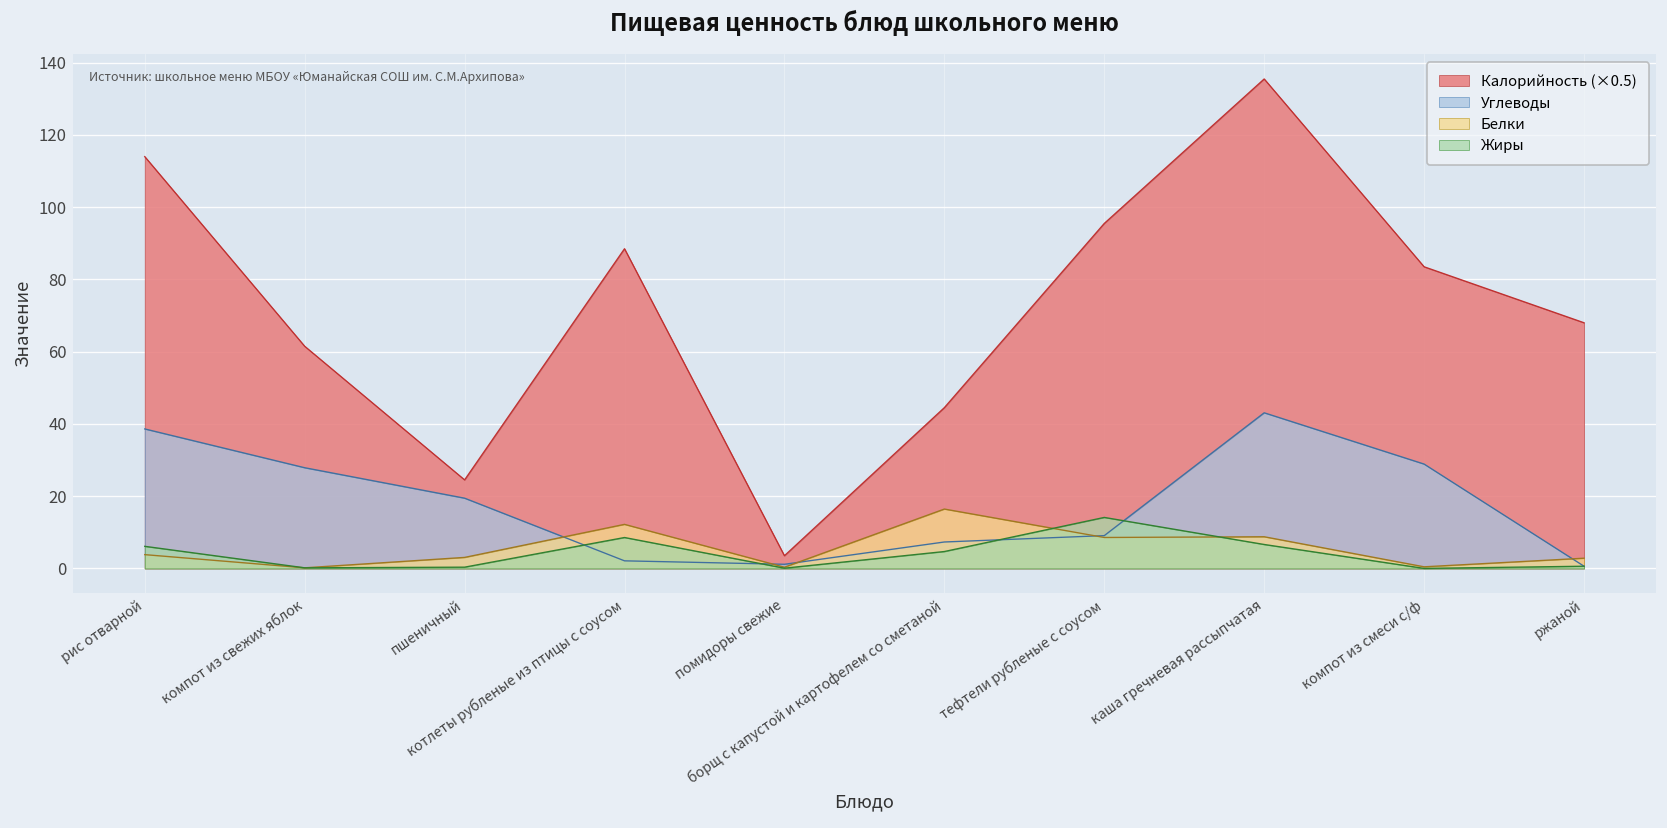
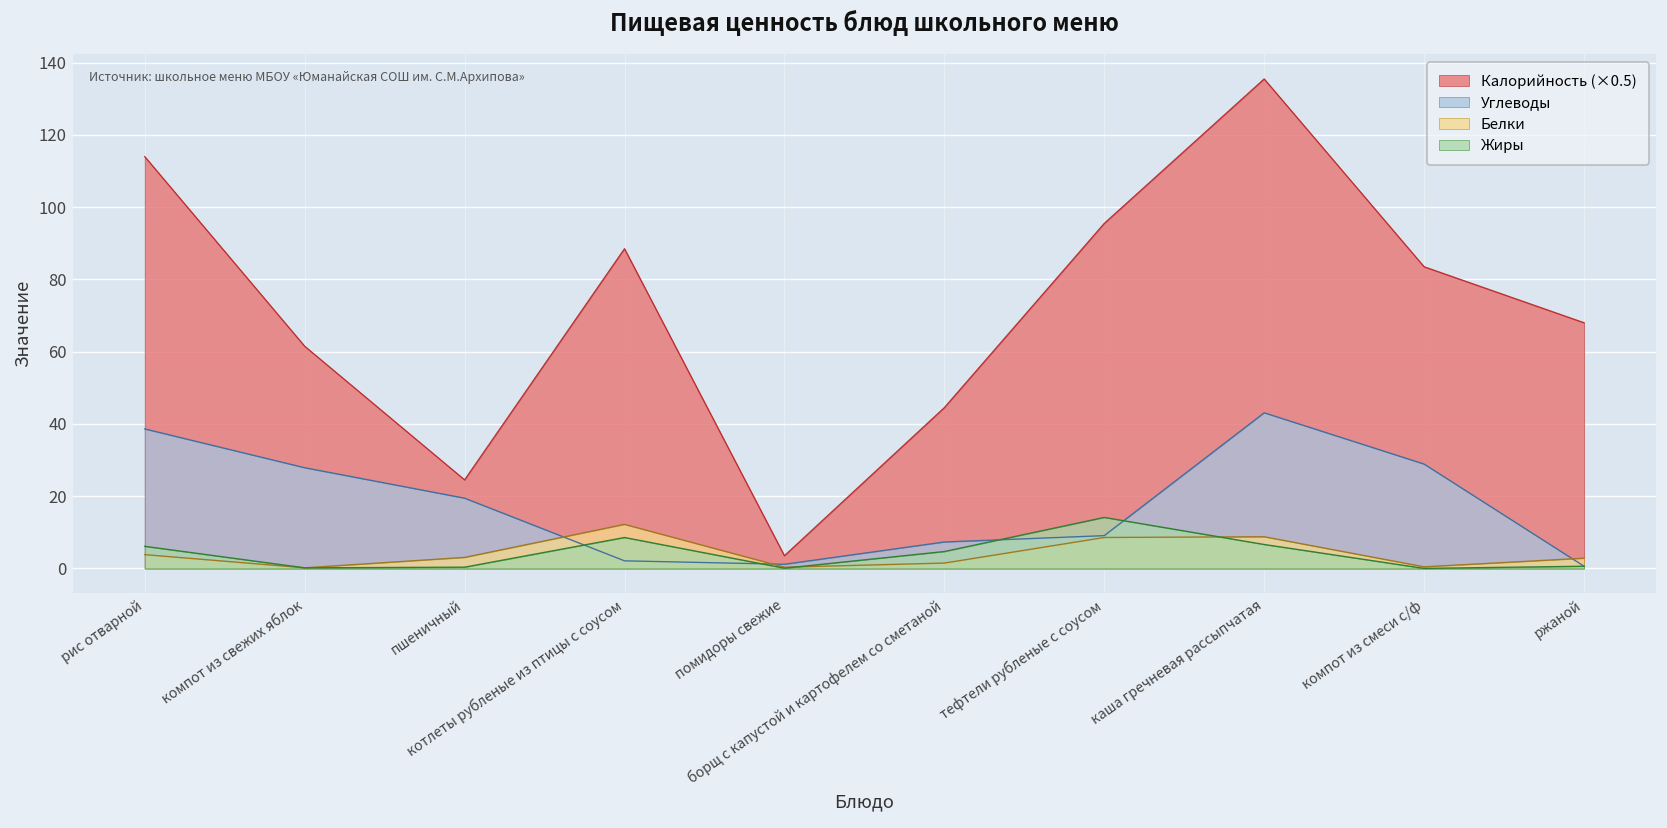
Белки, борщ с капустой и картофелем со сметаной: 16 -> 1
